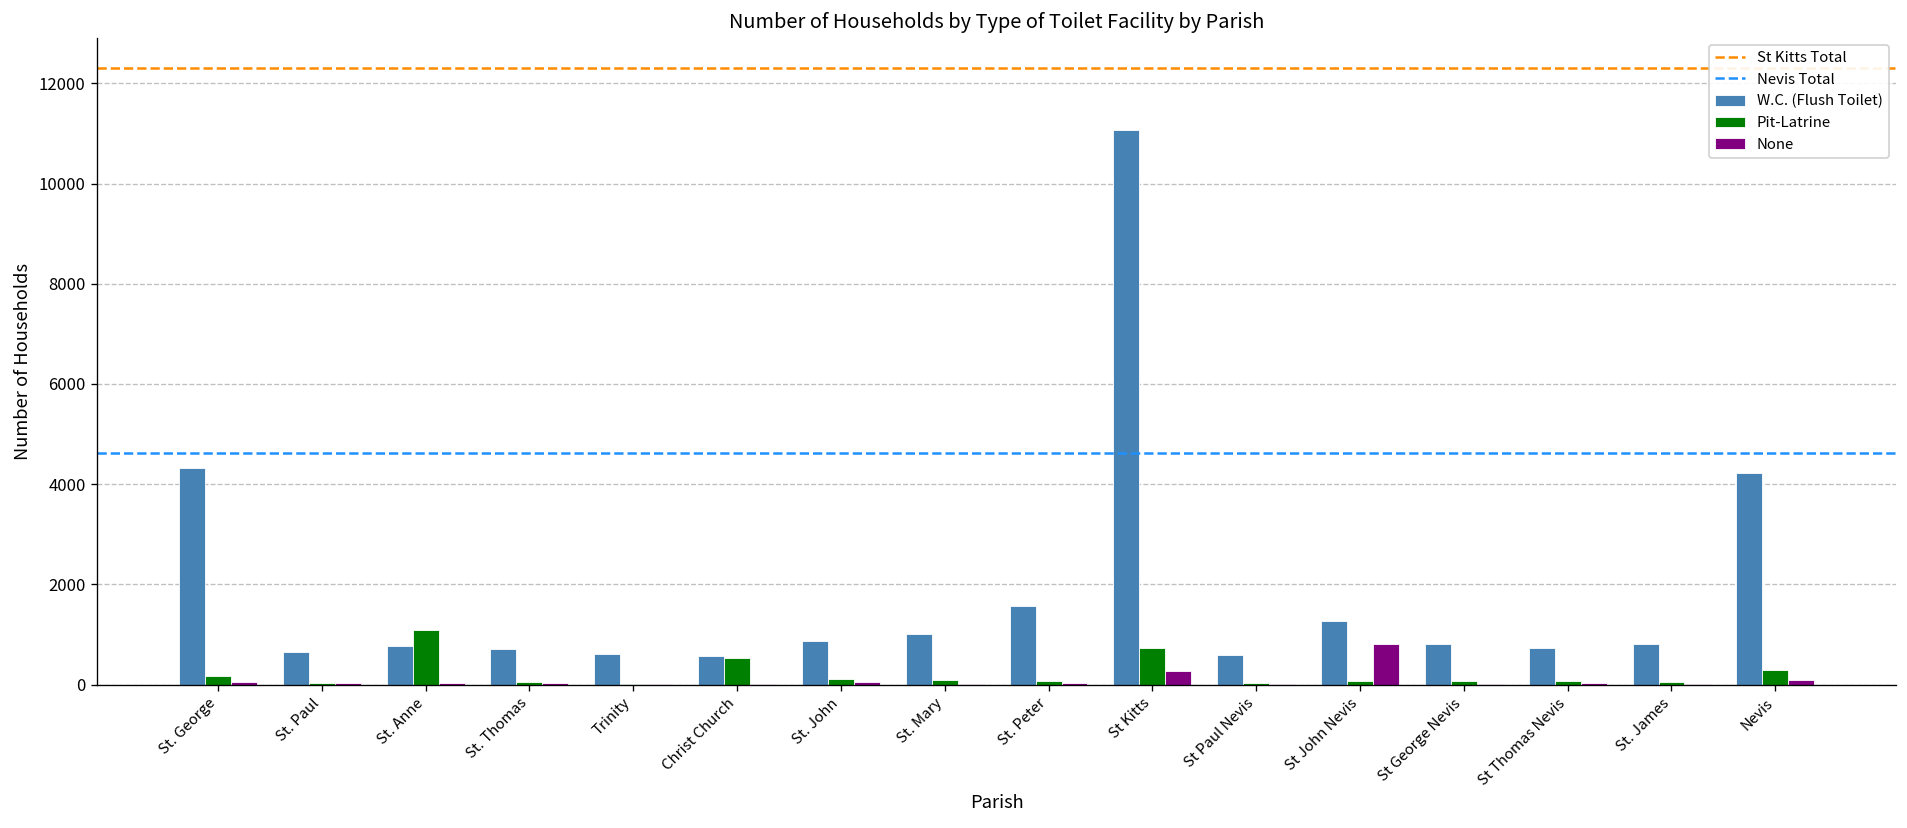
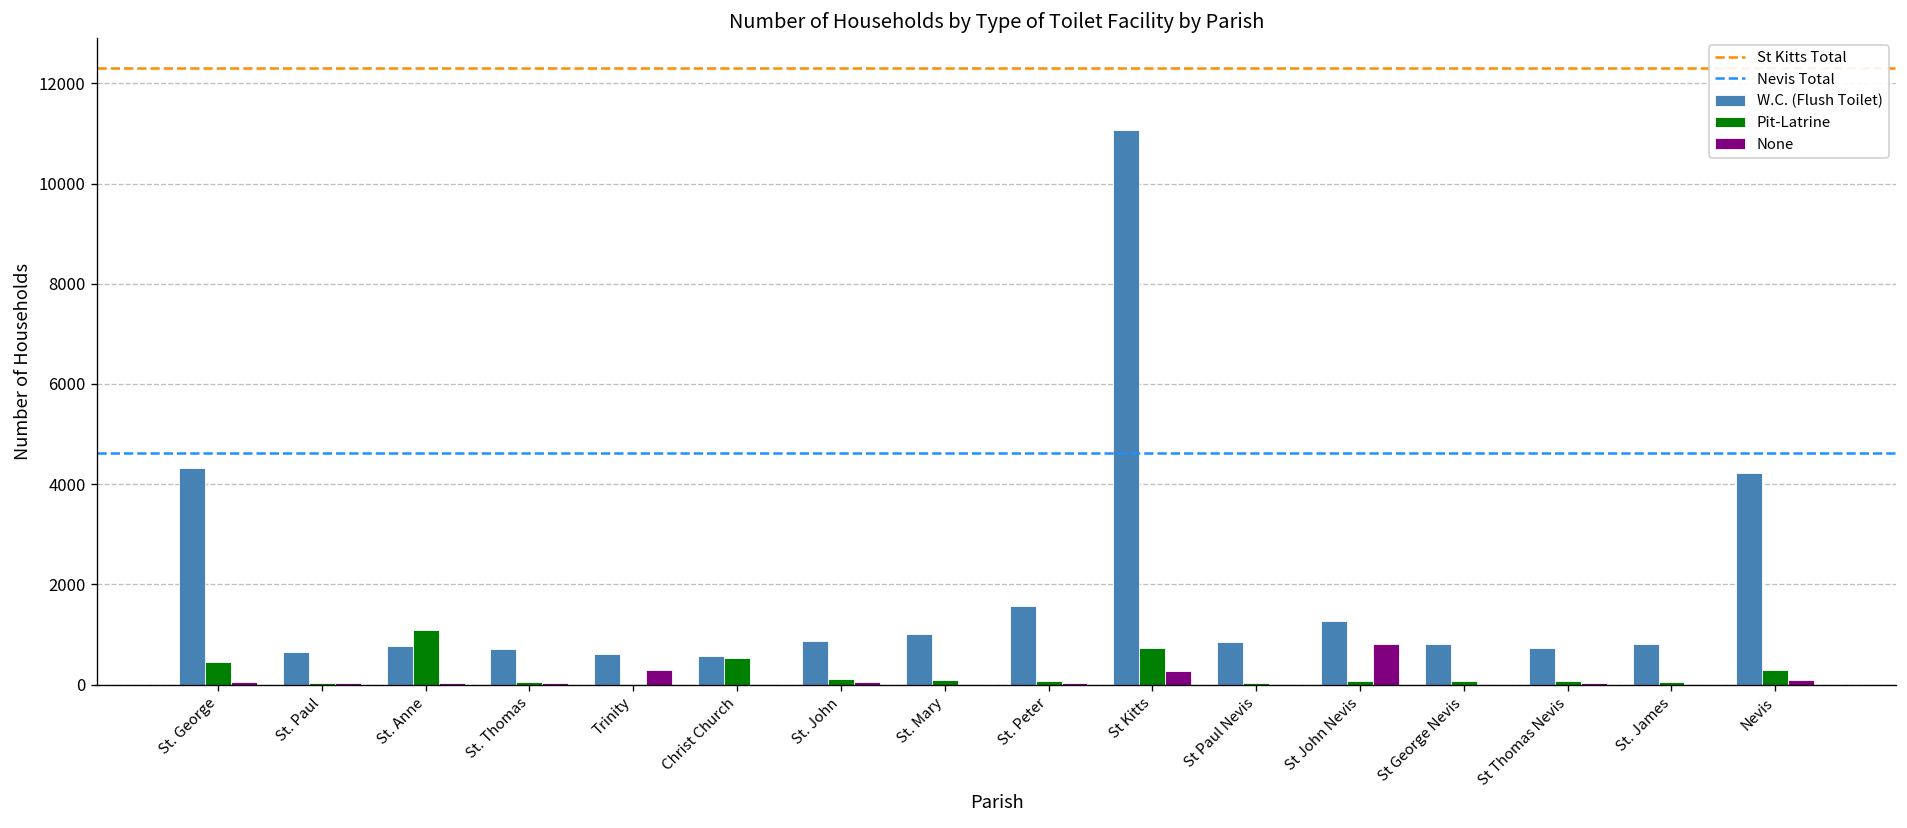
Pit-Latrine, St. George: 200 -> 400
None, Trinity: 0 -> 300
W.C. (Flush Toilet), St Paul Nevis: 600 -> 900
